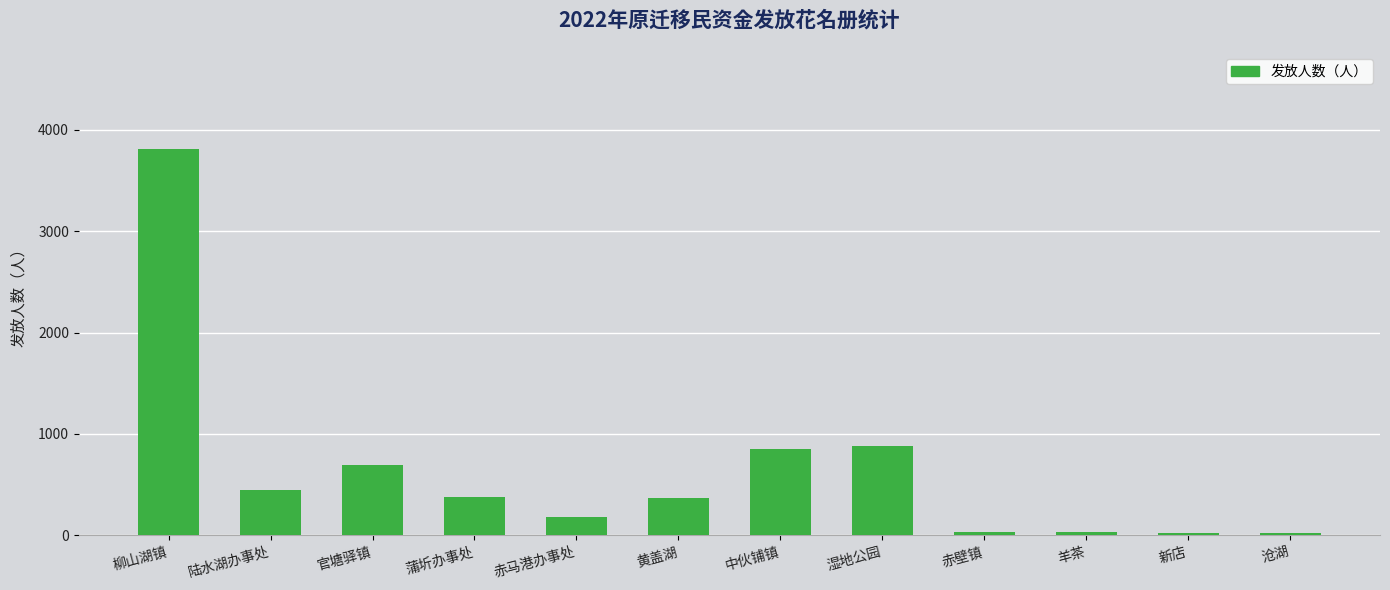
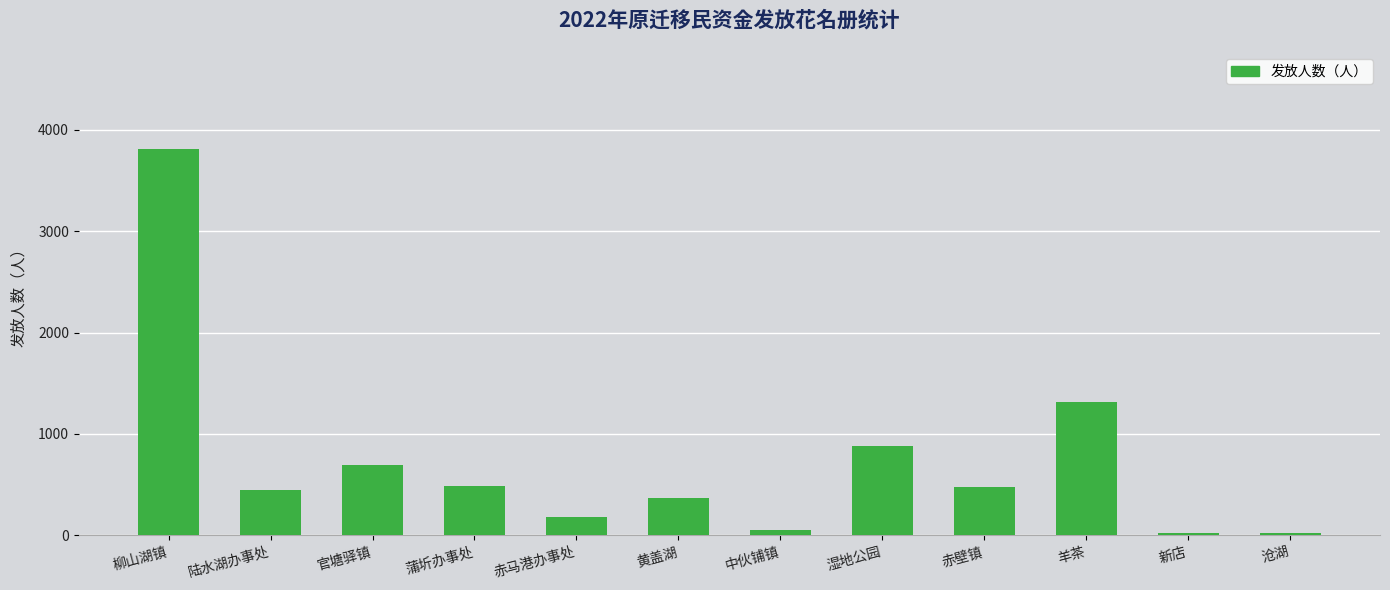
蒲圻办事处: 380 -> 480
中伙铺镇: 850 -> 60
赤壁镇: 30 -> 480
羊茶: 30 -> 1320
